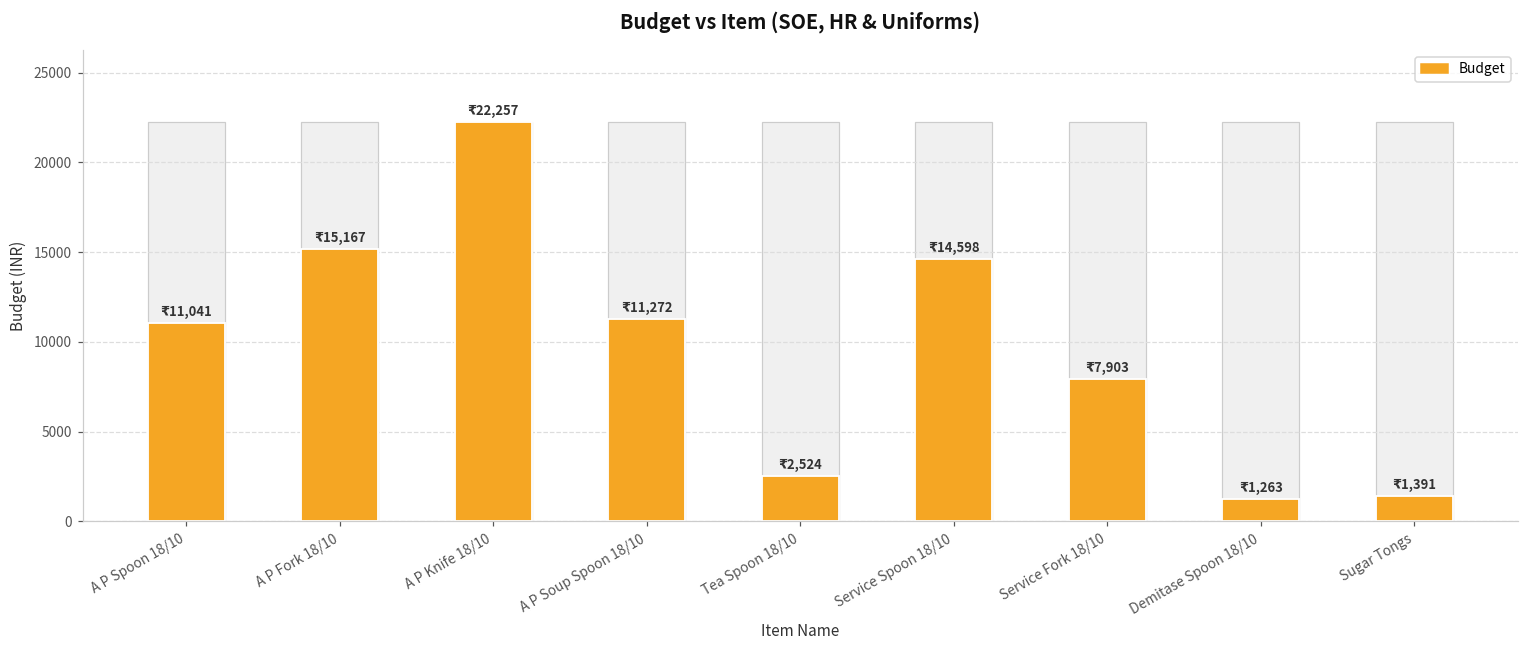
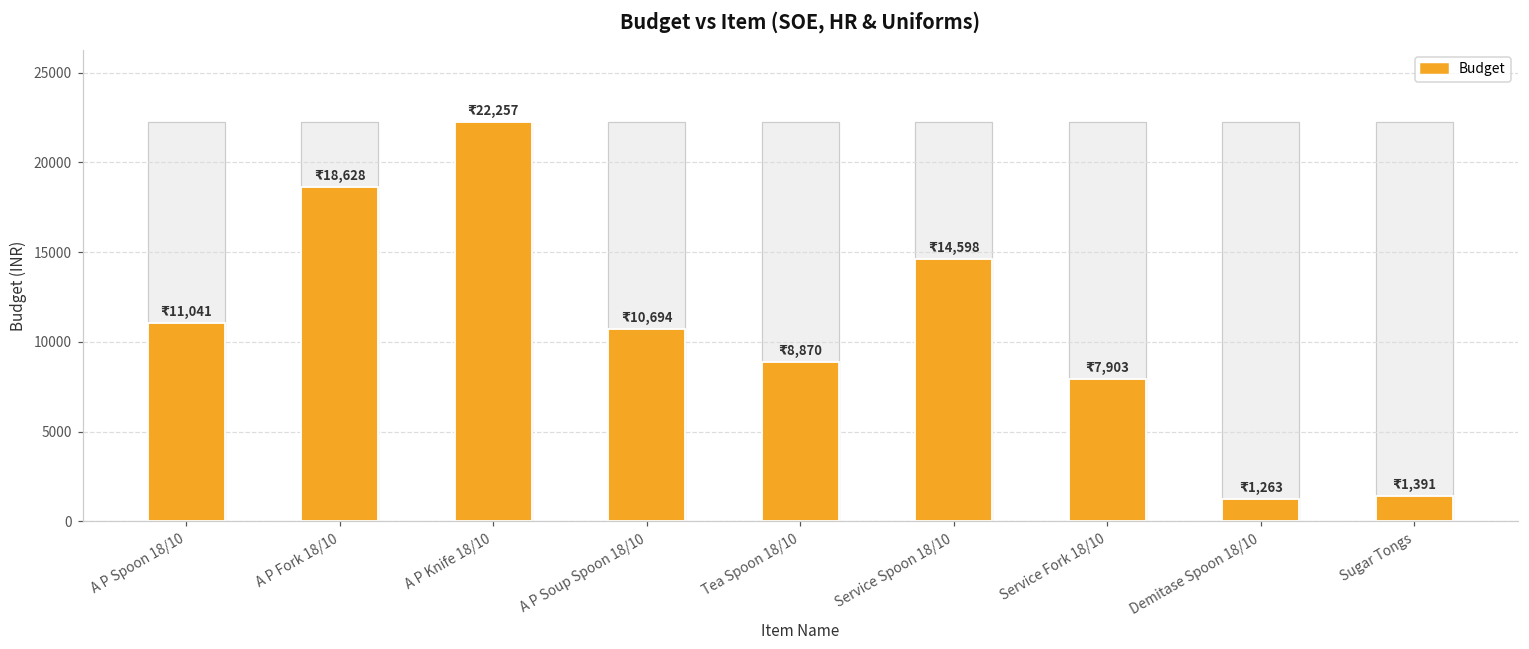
Budget, A P Fork 18/10: 15,167 -> 18,628
Budget, A P Soup Spoon 18/10: 11,272 -> 10,694
Budget, Tea Spoon 18/10: 2,524 -> 8,870
